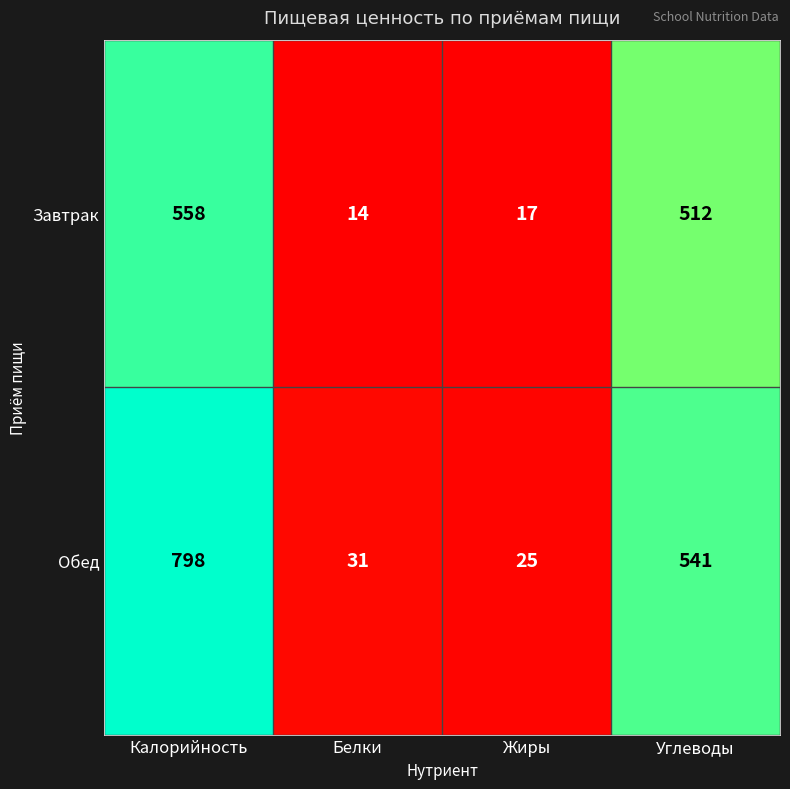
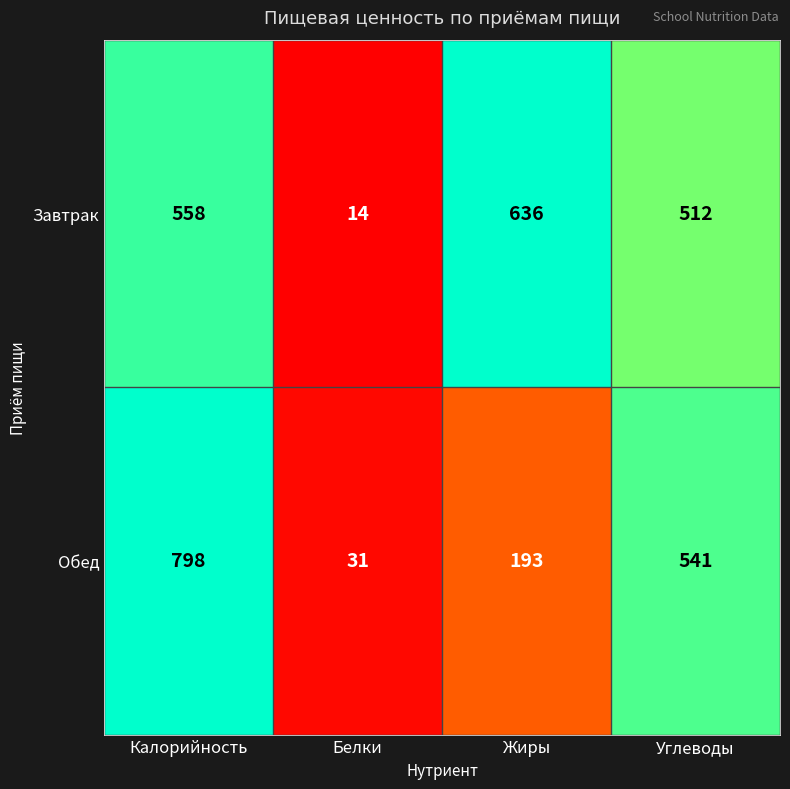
Завтрак, Жиры: 17 -> 636
Обед, Жиры: 25 -> 193
